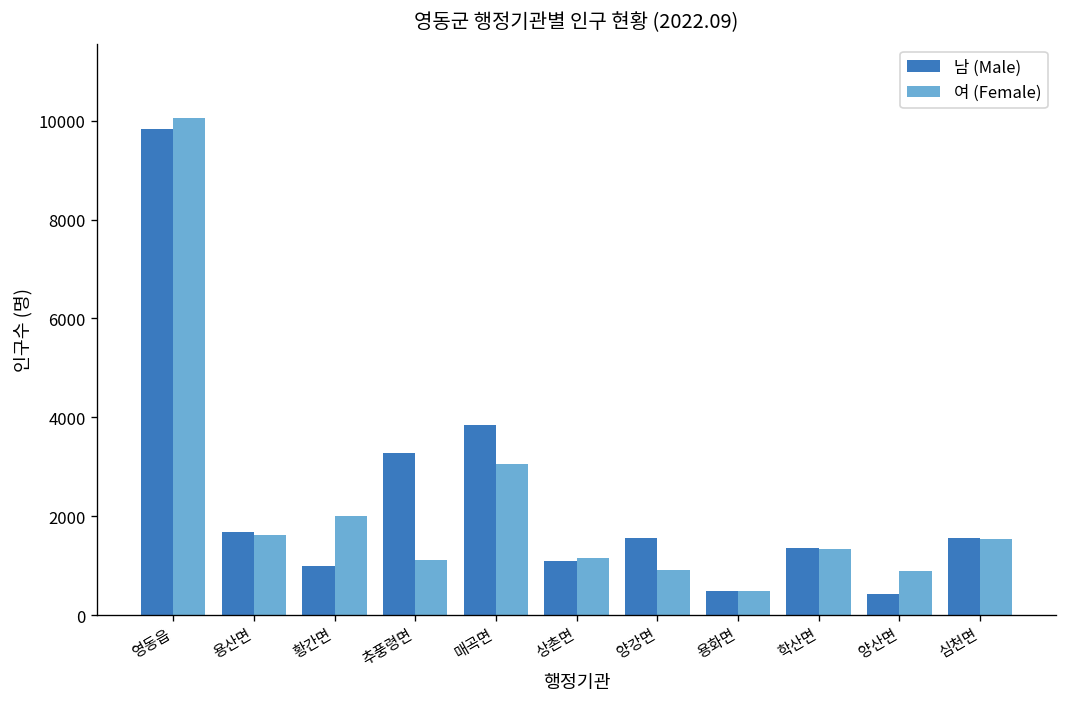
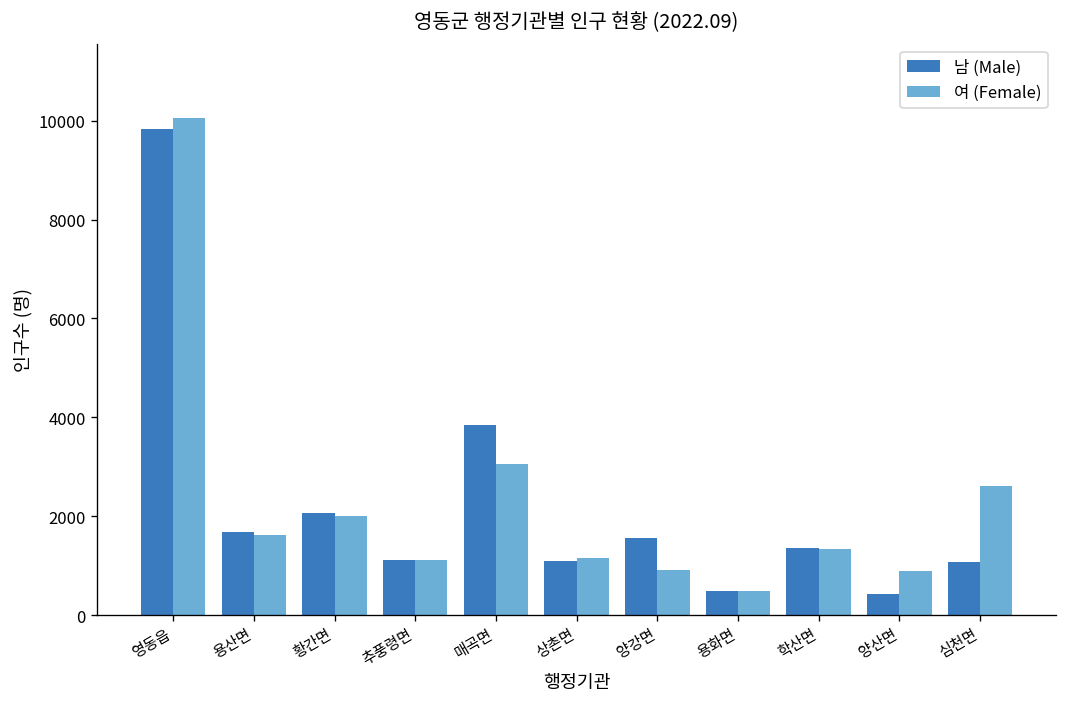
남 (Male), 황간면: 1000 -> 2100
남 (Male), 추풍령면: 3300 -> 1100
남 (Male), 심천면: 1600 -> 1100
여 (Female), 심천면: 1500 -> 2600
